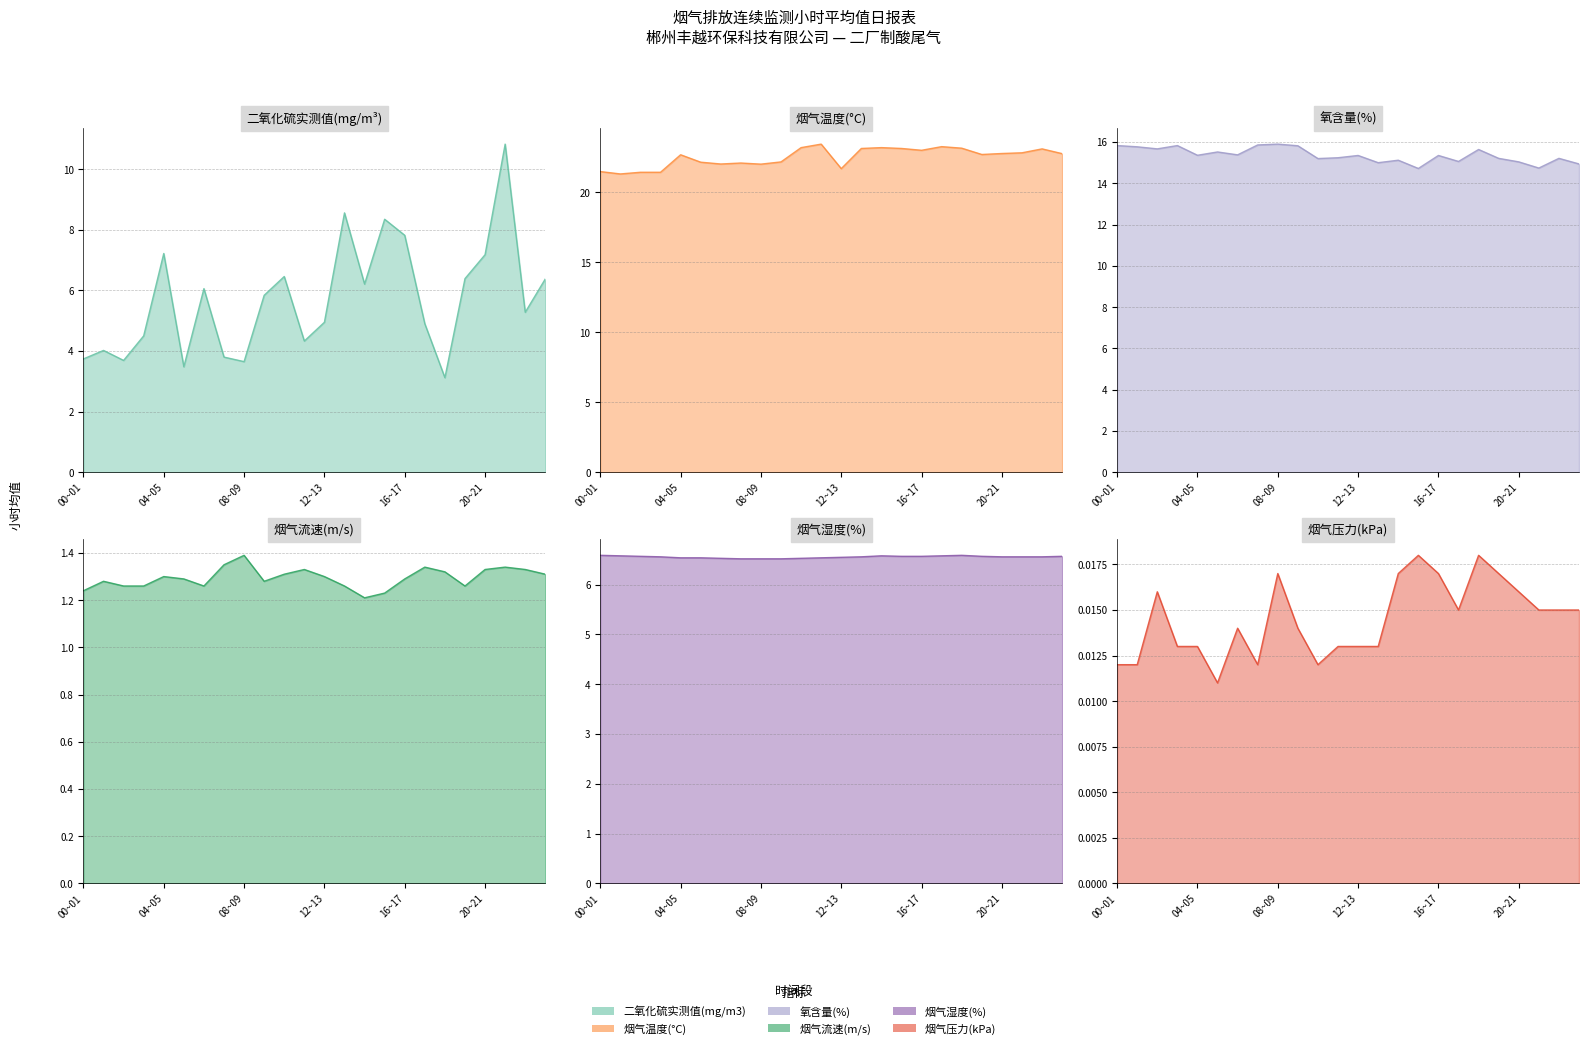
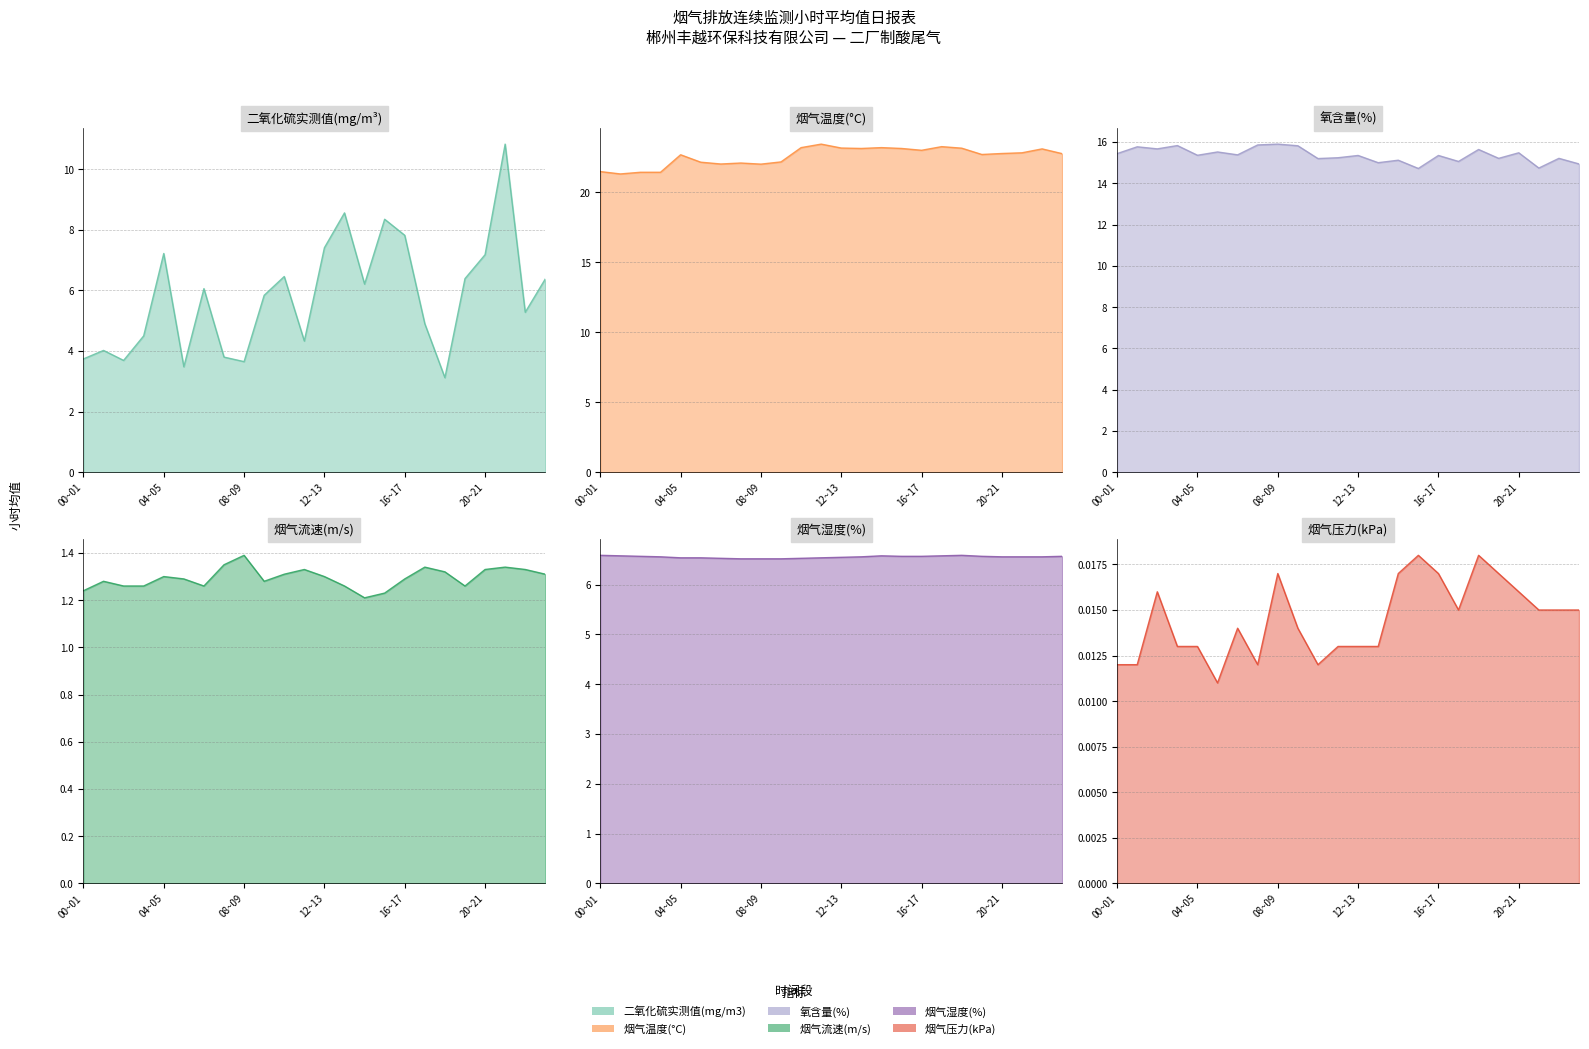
二氧化硫实测值(mg/m³), 12~13: 5.0 -> 7.4
烟气温度(°C), 12~13: 21.7 -> 23.2
氧含量(%), 00~01: 15.8 -> 15.4
氧含量(%), 20~21: 15.0 -> 15.5
